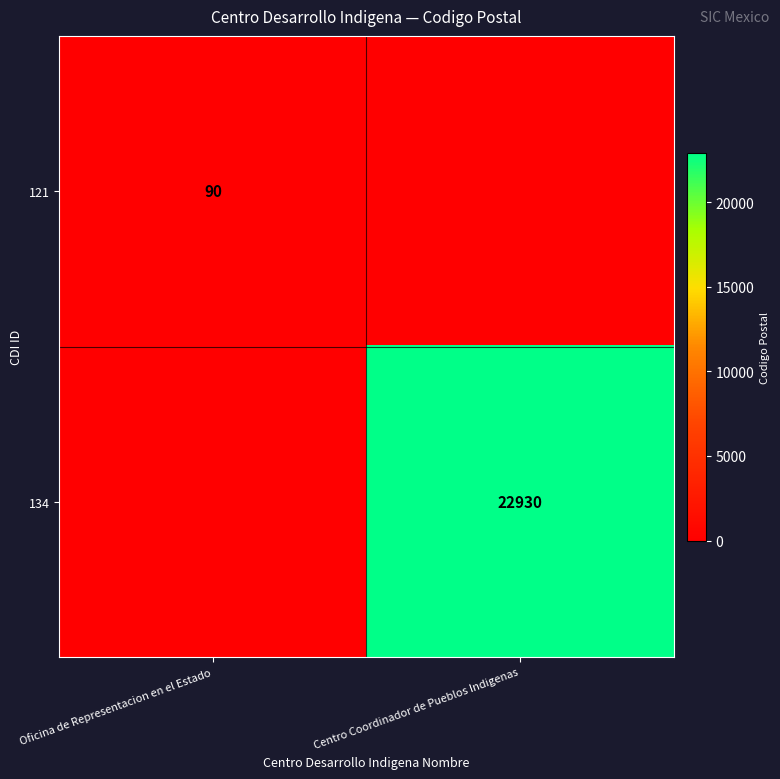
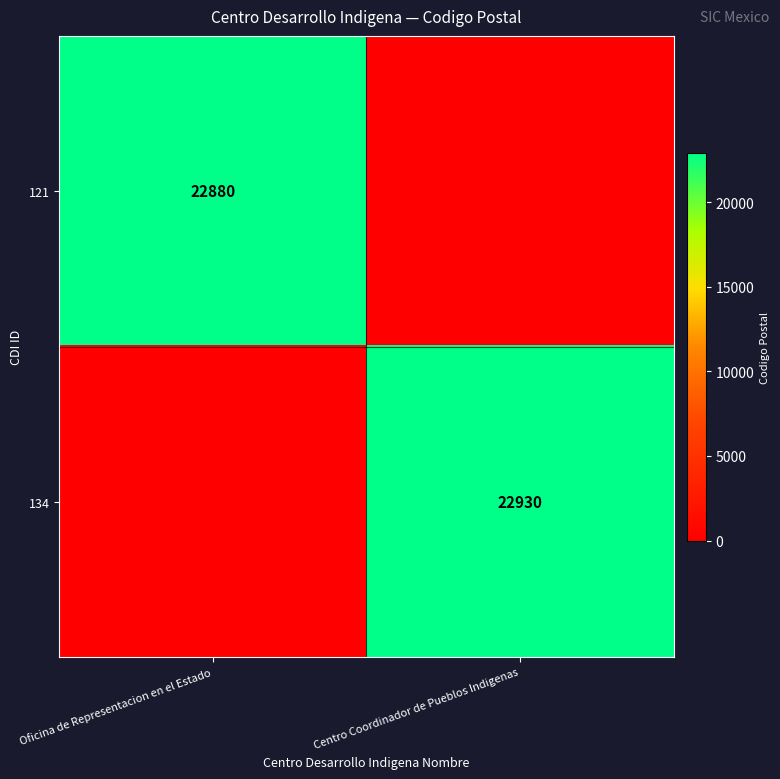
121, Oficina de Representacion en el Estado: 90 -> 22880
